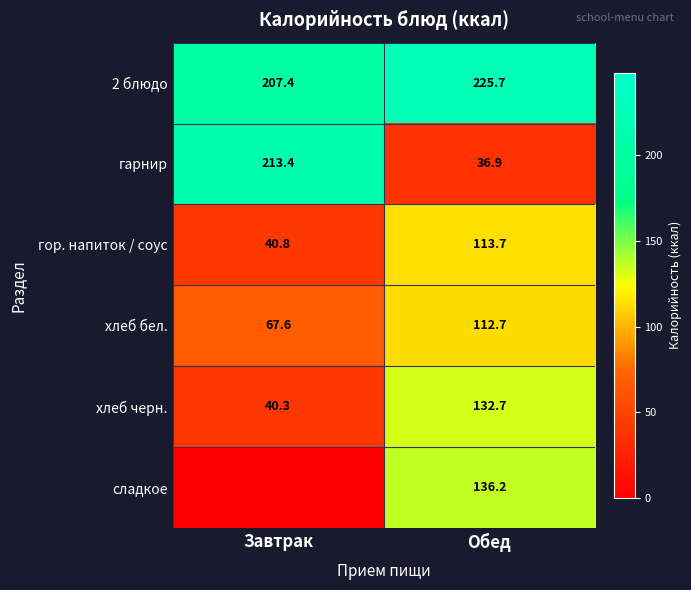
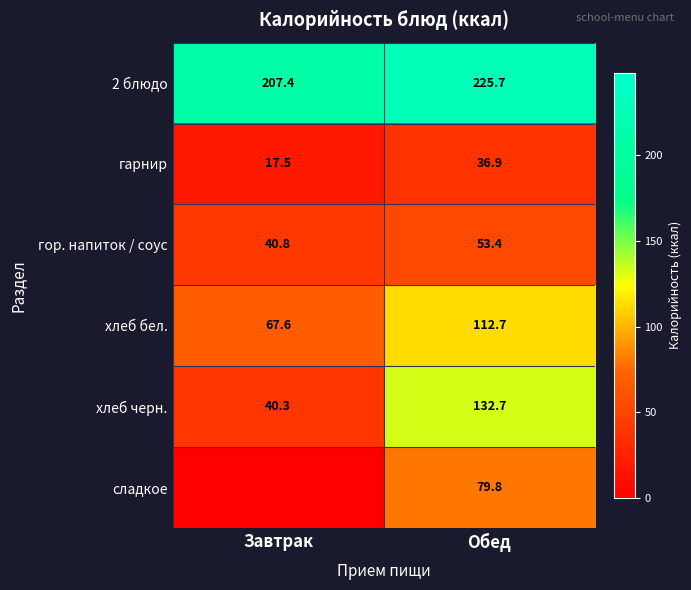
гарнир, Завтрак: 213.4 -> 17.5
гор. напиток / соус, Обед: 113.7 -> 53.4
сладкое, Обед: 136.2 -> 79.8
